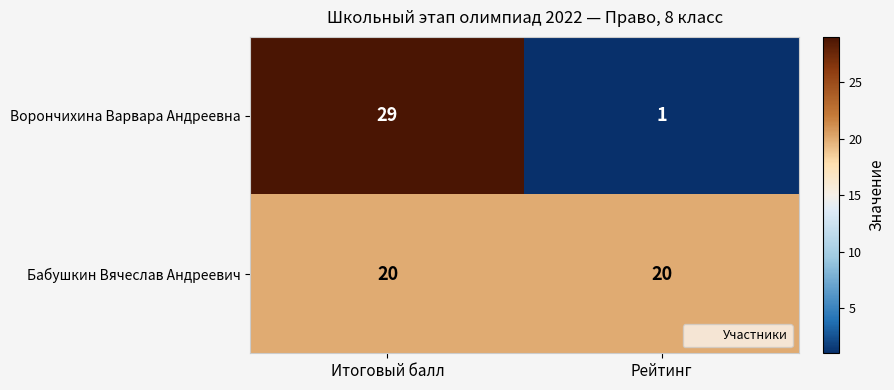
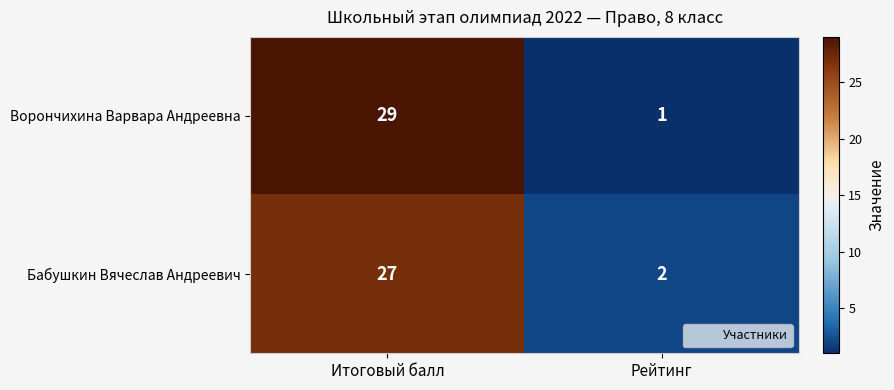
Бабушкин Вячеслав Андреевич, Итоговый балл: 20 -> 27
Бабушкин Вячеслав Андреевич, Рейтинг: 20 -> 2
